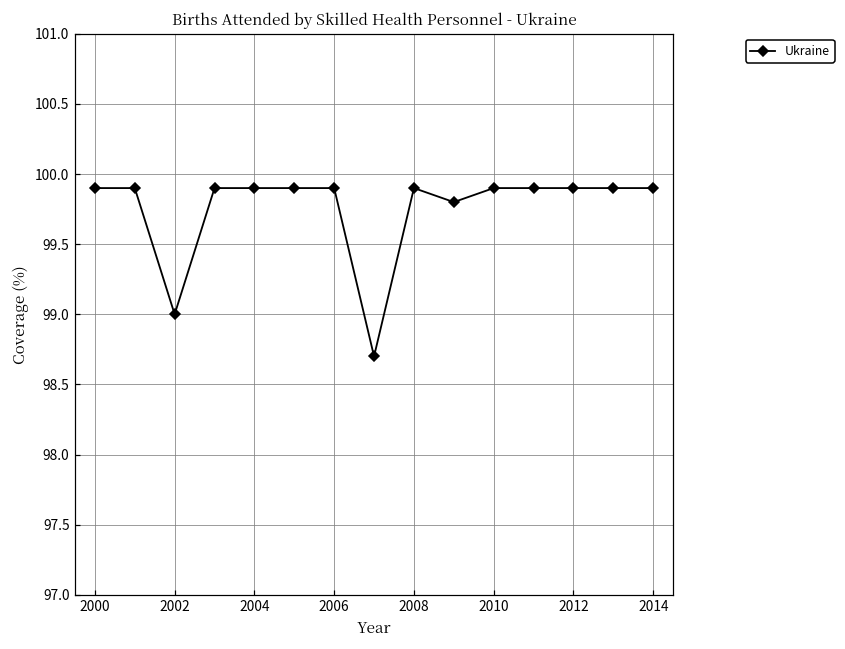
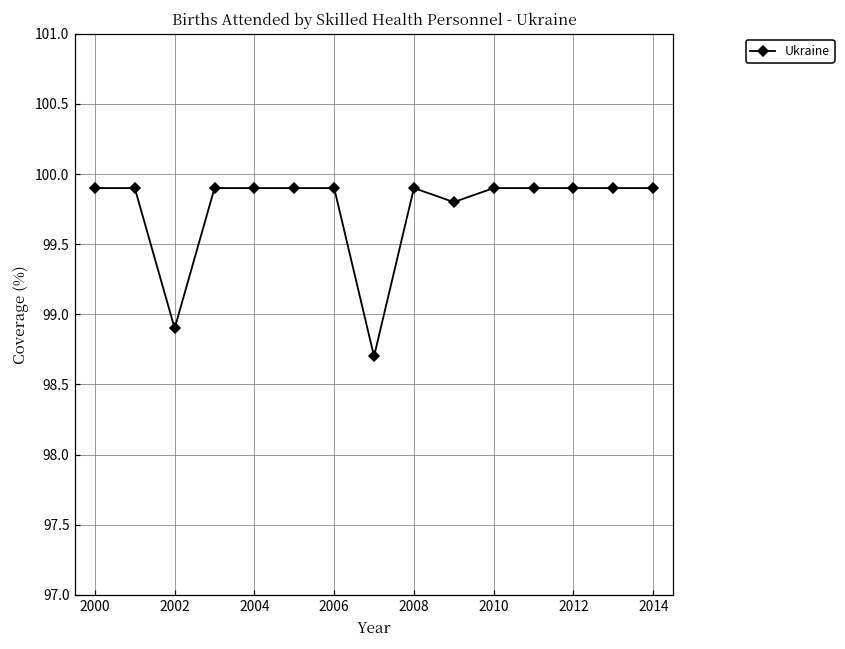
2002: 99.0 -> 98.9
